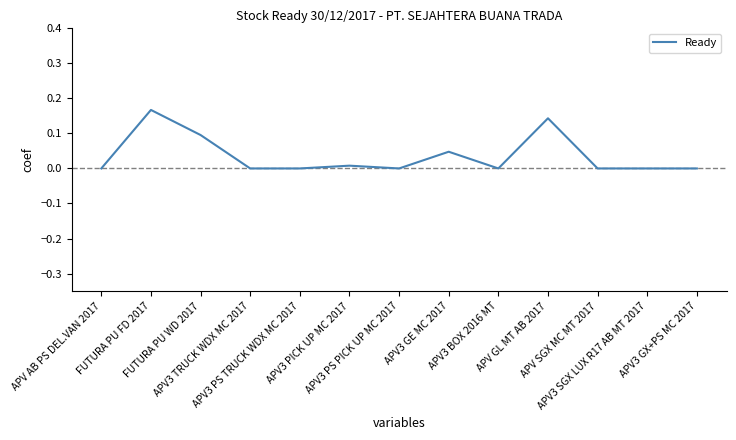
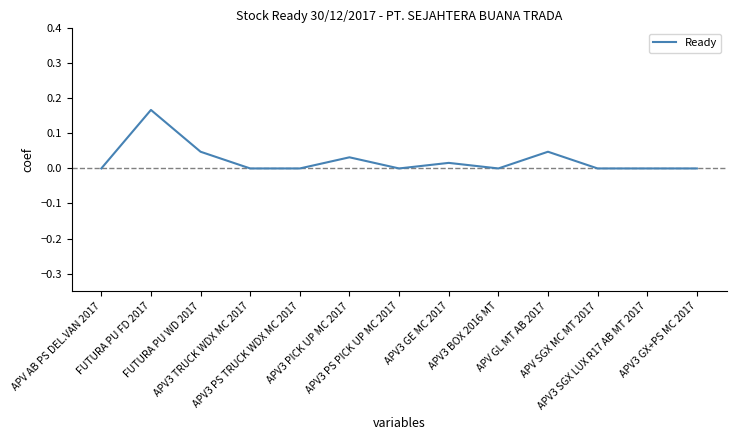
FUTURA PU WD 2017: 0.10 -> 0.05
APV3 PICK UP MC 2017: 0.01 -> 0.03
APV3 GE MC 2017: 0.05 -> 0.02
APV GL MT AB 2017: 0.14 -> 0.05
